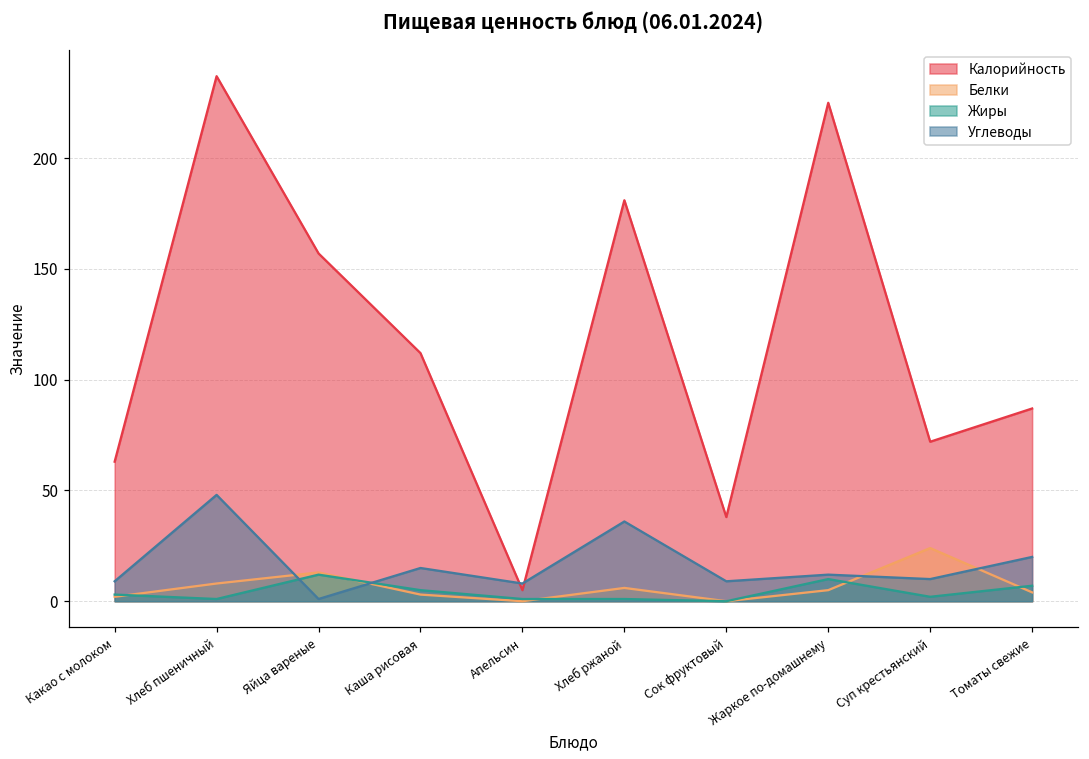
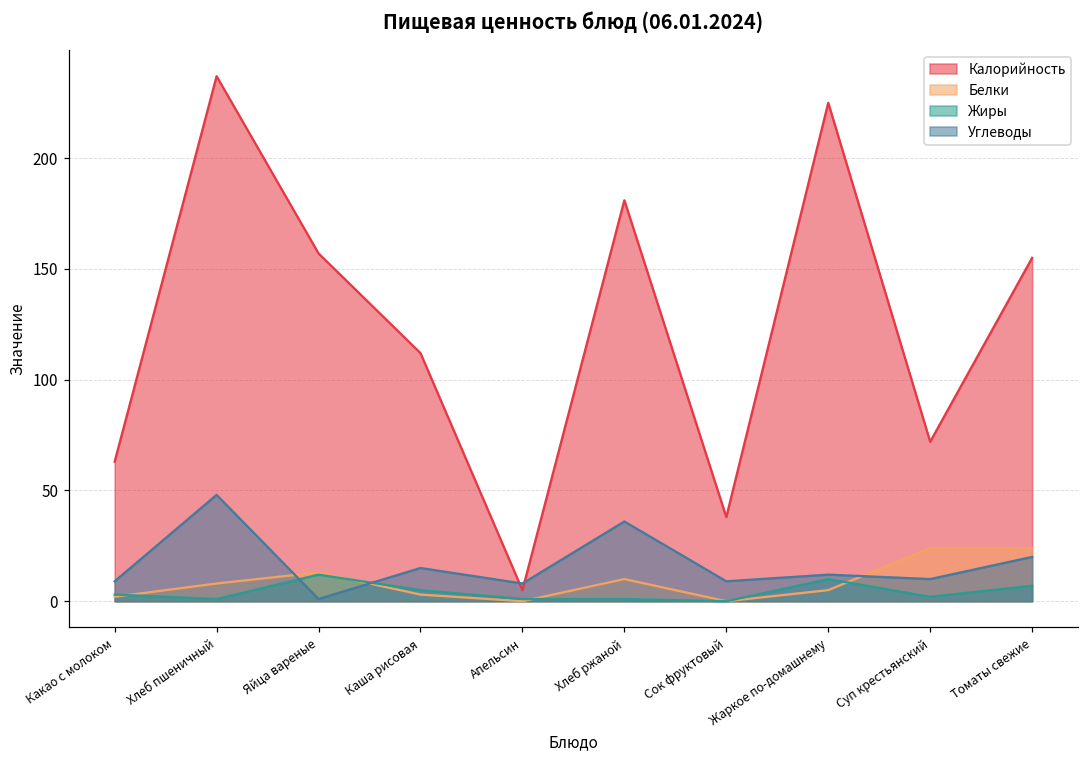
Белки, Хлеб ржаной: 6 -> 10
Калорийность, Томаты свежие: 87 -> 155
Белки, Томаты свежие: 4 -> 24
